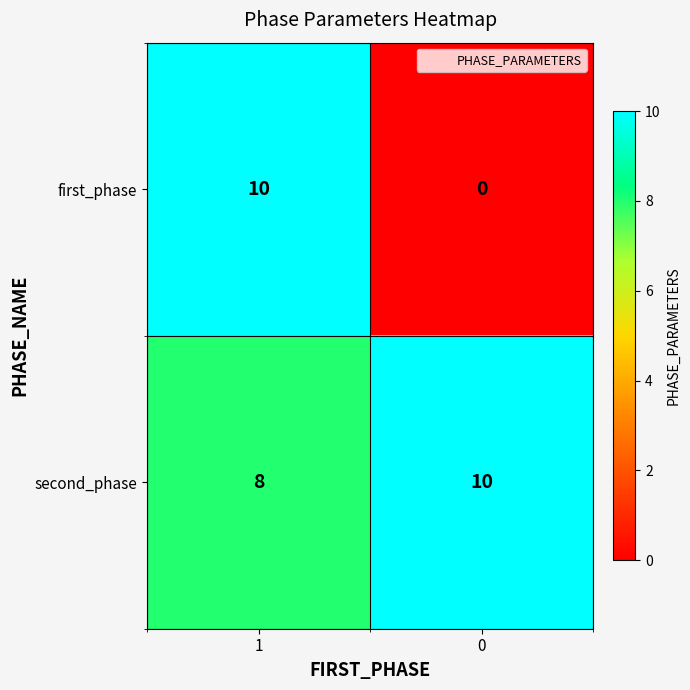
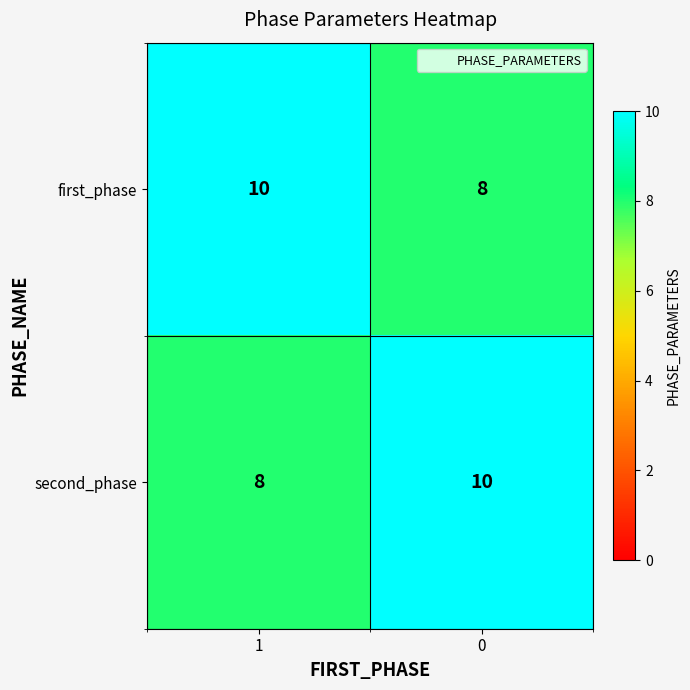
first_phase, 0: 0 -> 8
